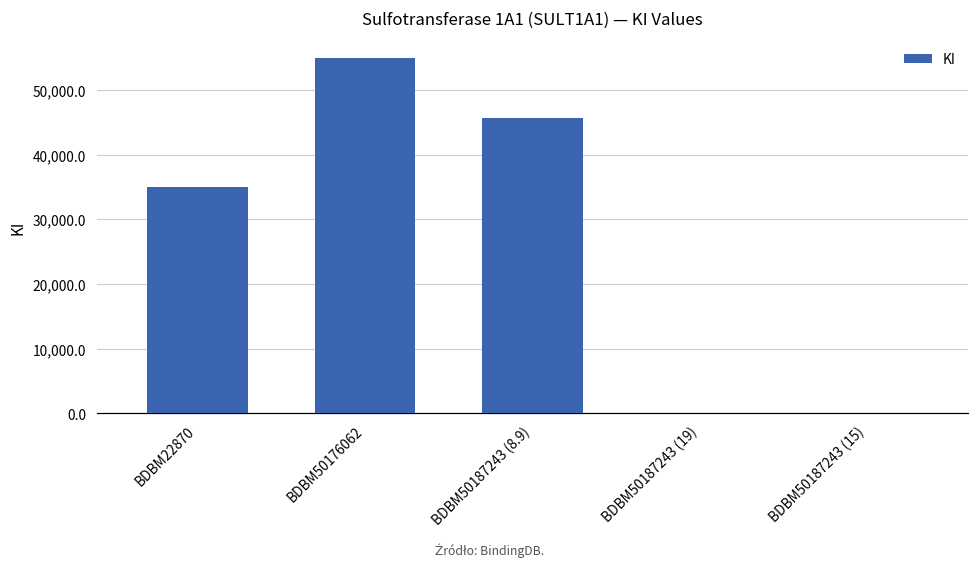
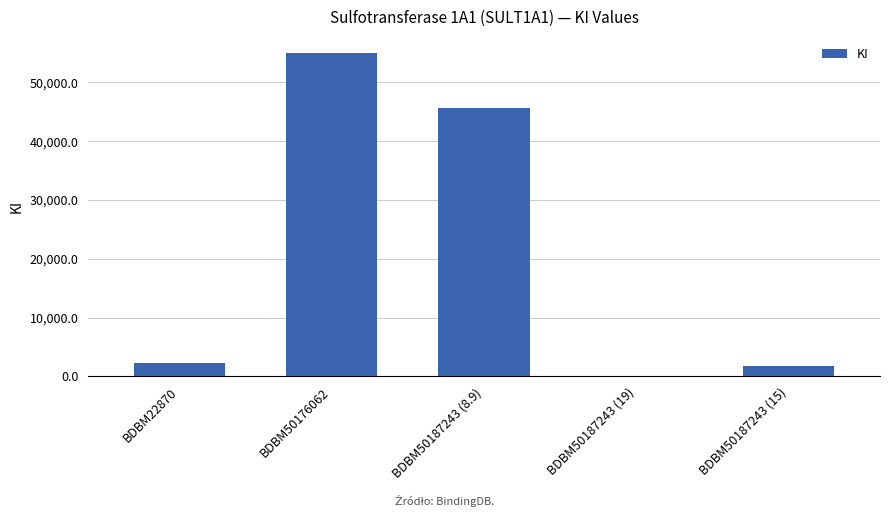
BDBM22870: 35,000 -> 2,000
BDBM50187243 (15): 0 -> 2,000
